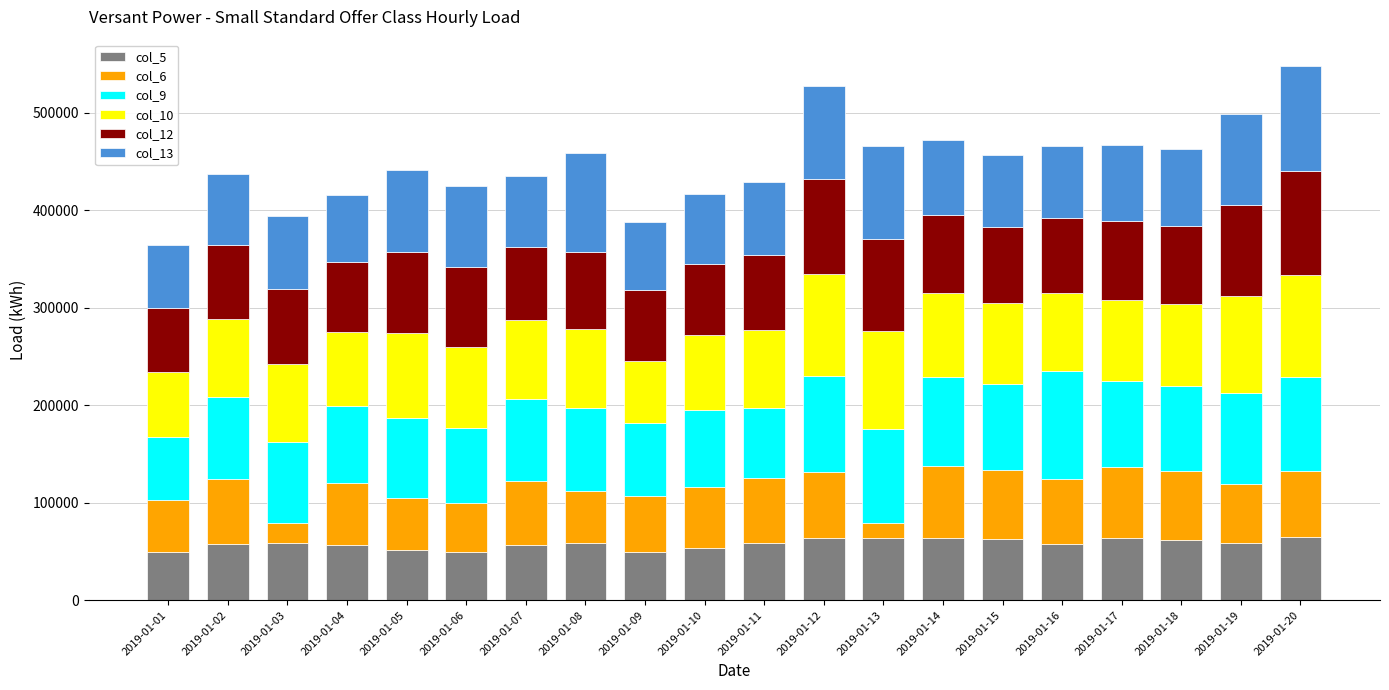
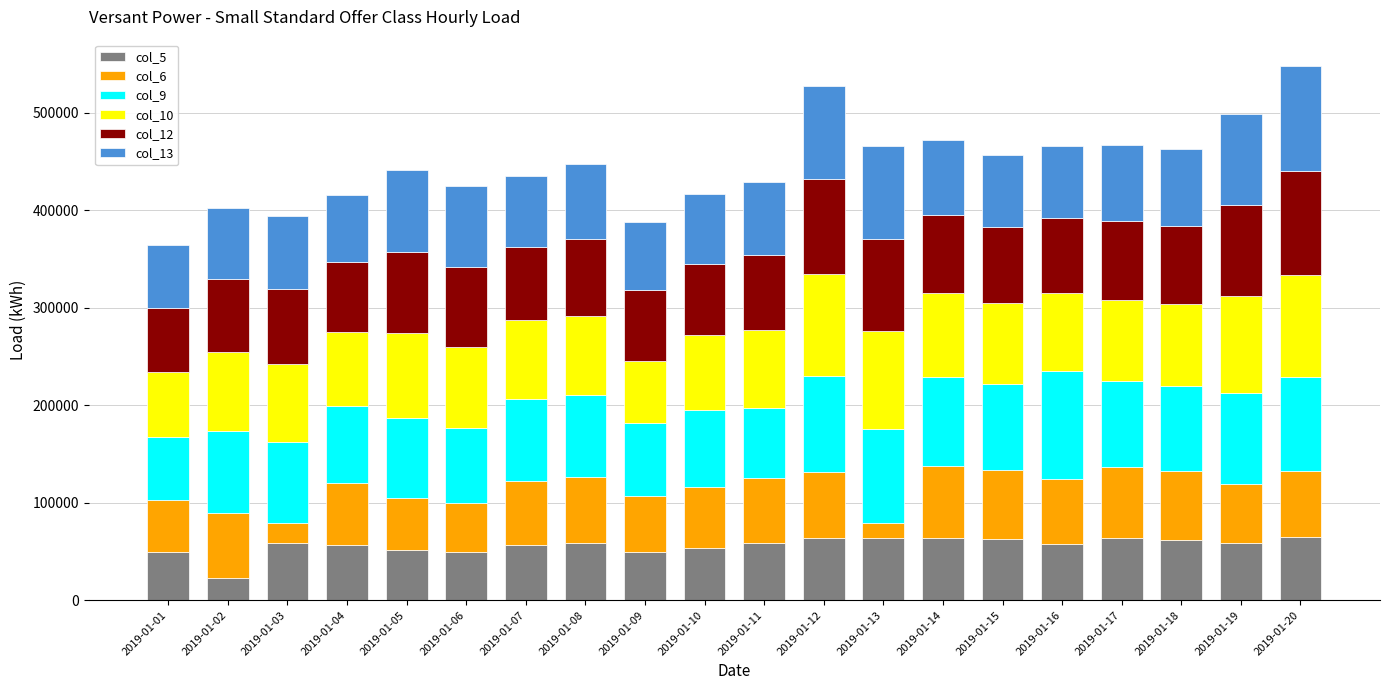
col_5, 2019-01-02: 60000 -> 20000
col_6, 2019-01-08: 50000 -> 70000
col_13, 2019-01-08: 100000 -> 80000
